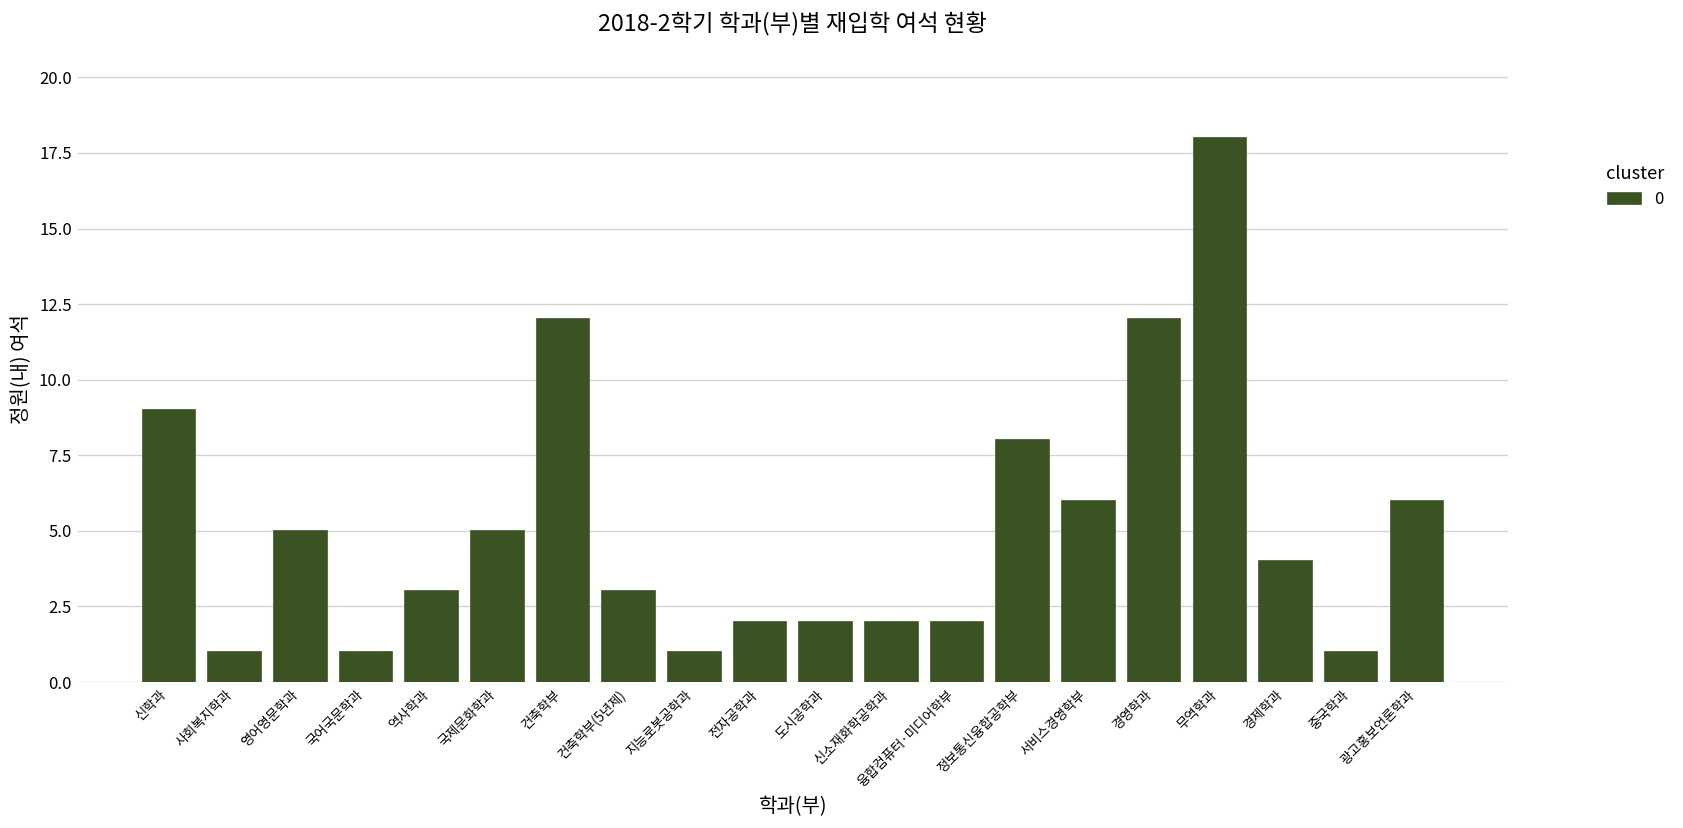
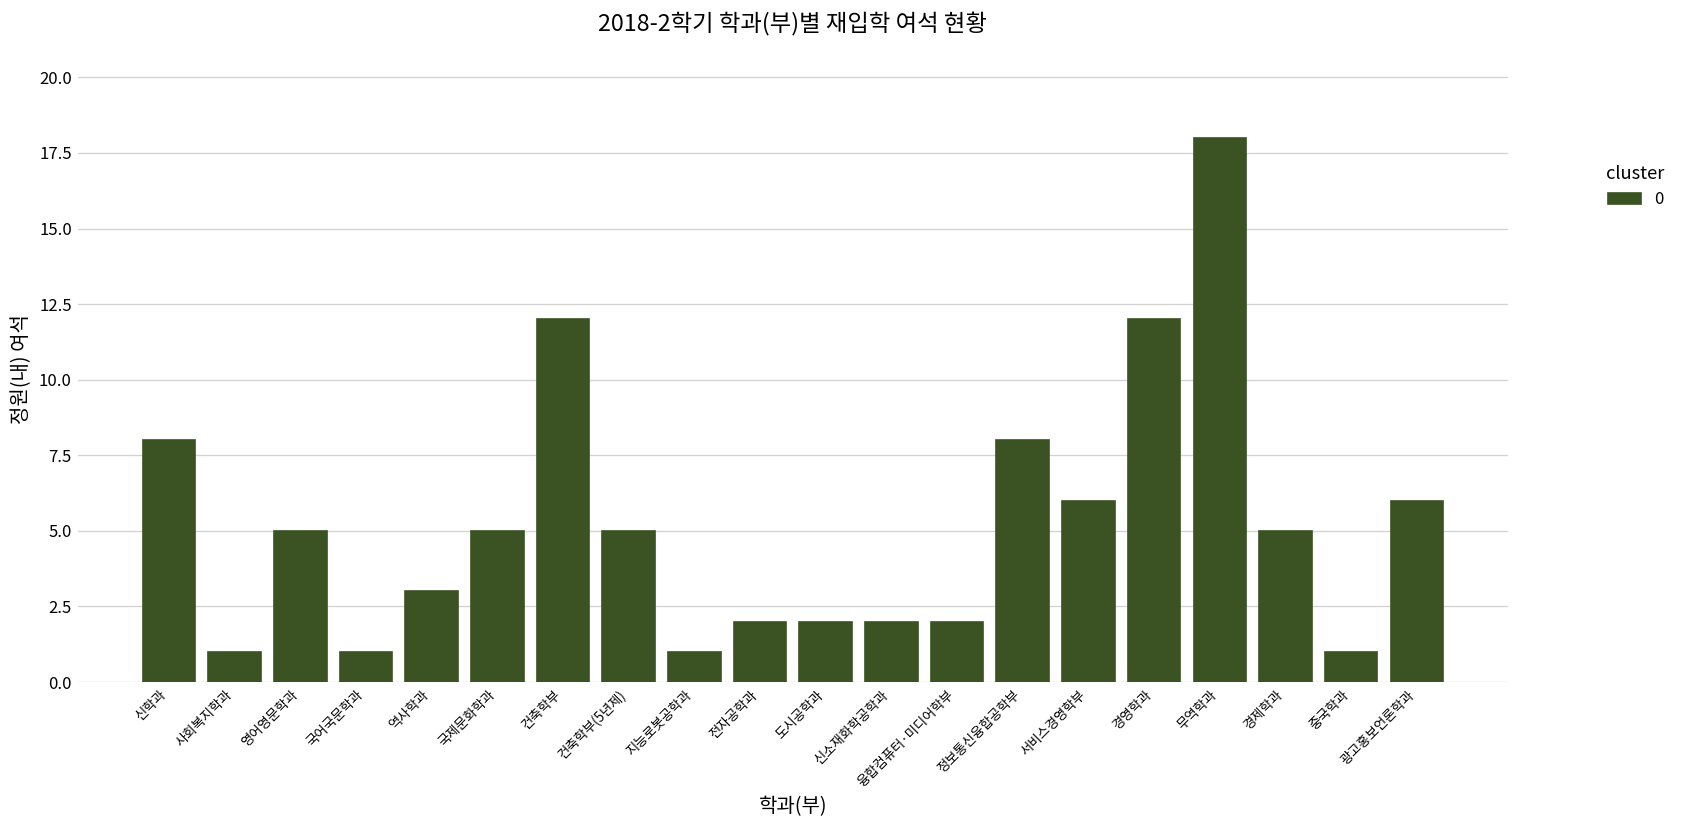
신학과: 9 -> 8
건축학부(5년제): 3 -> 5
경제학과: 4 -> 5
